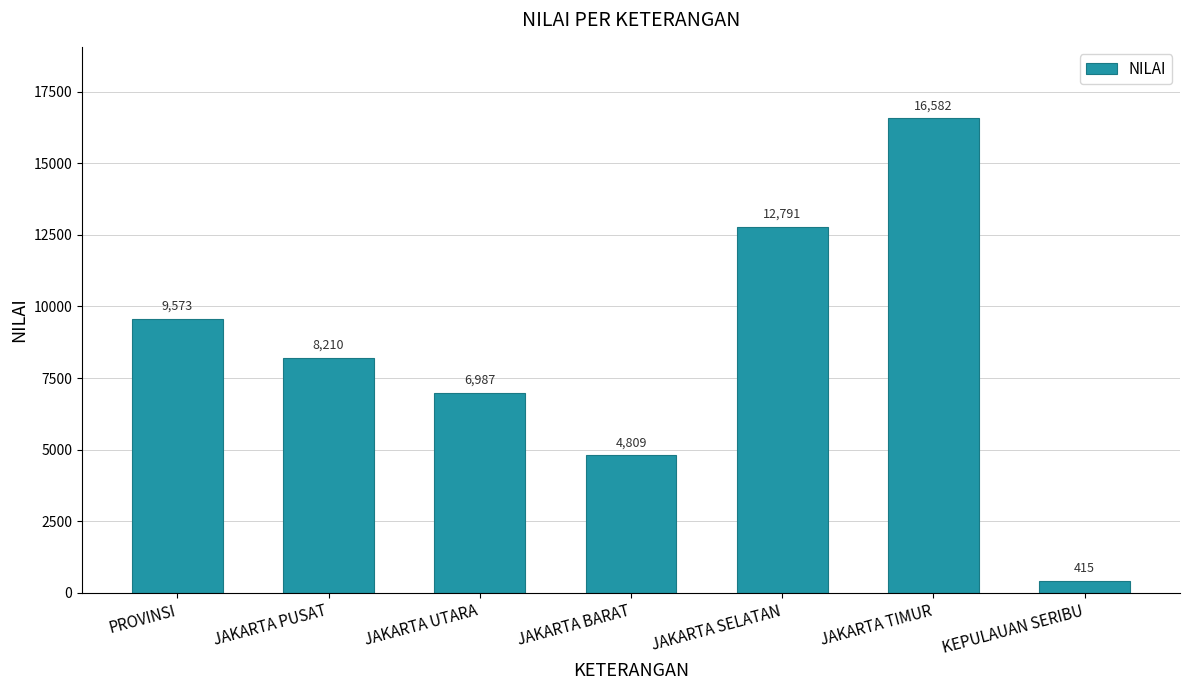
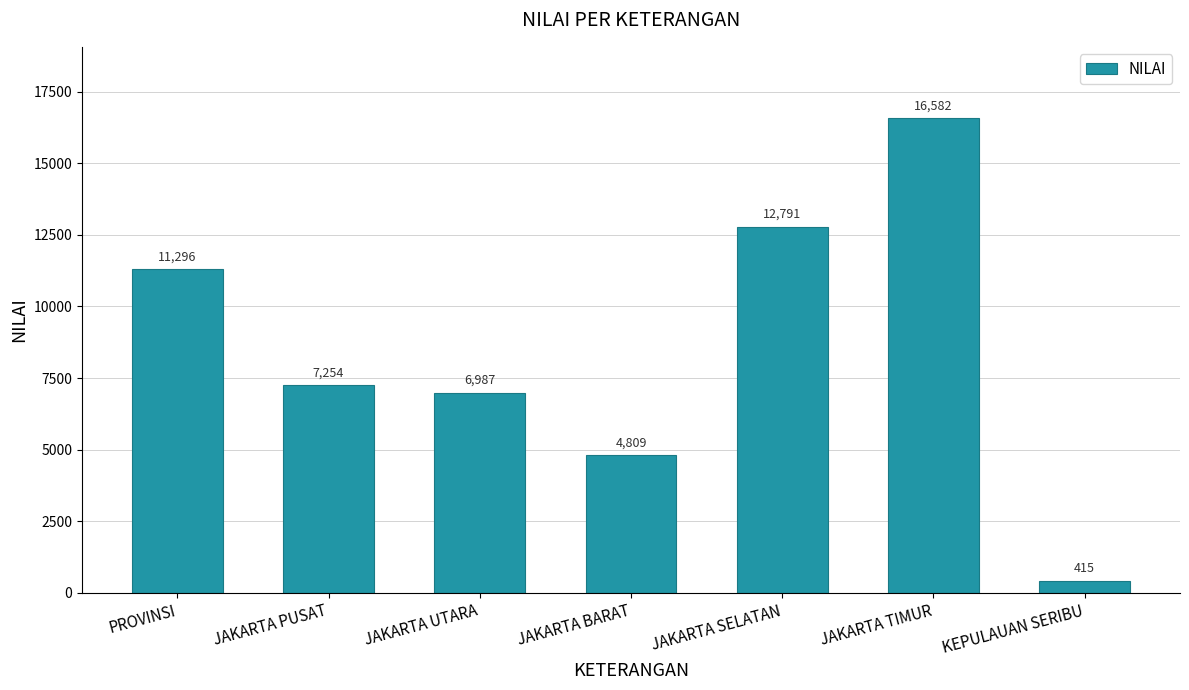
PROVINSI: 9,573 -> 11,296
JAKARTA PUSAT: 8,210 -> 7,254
